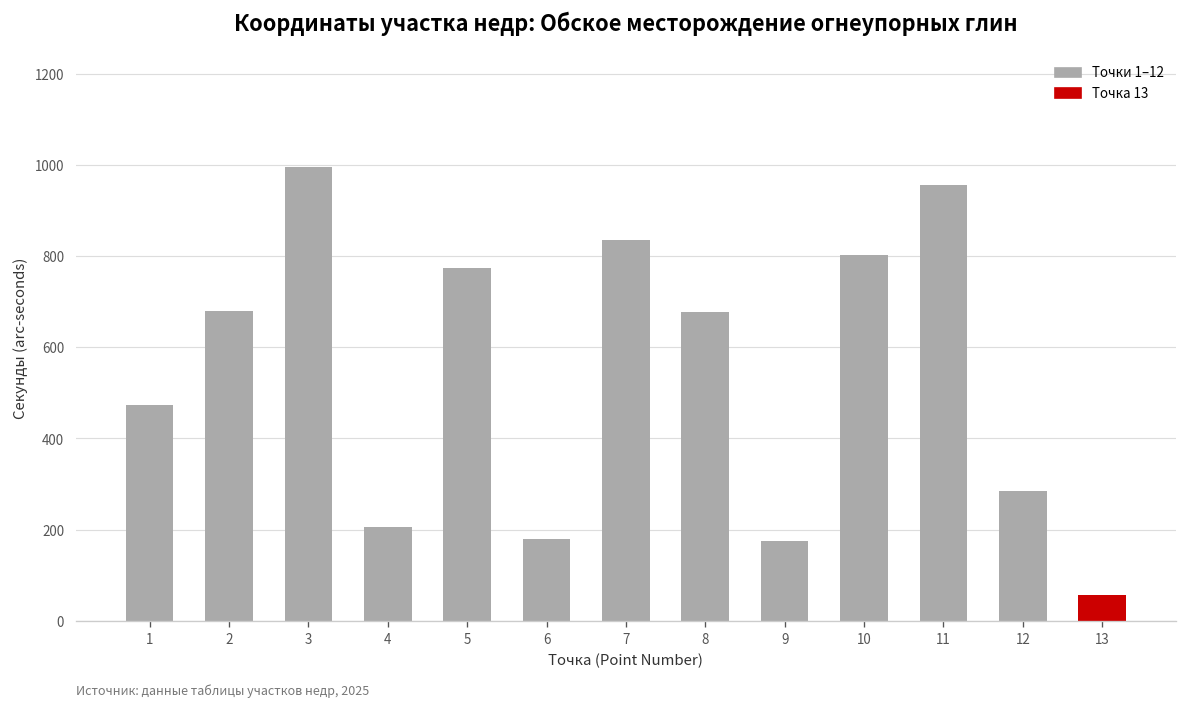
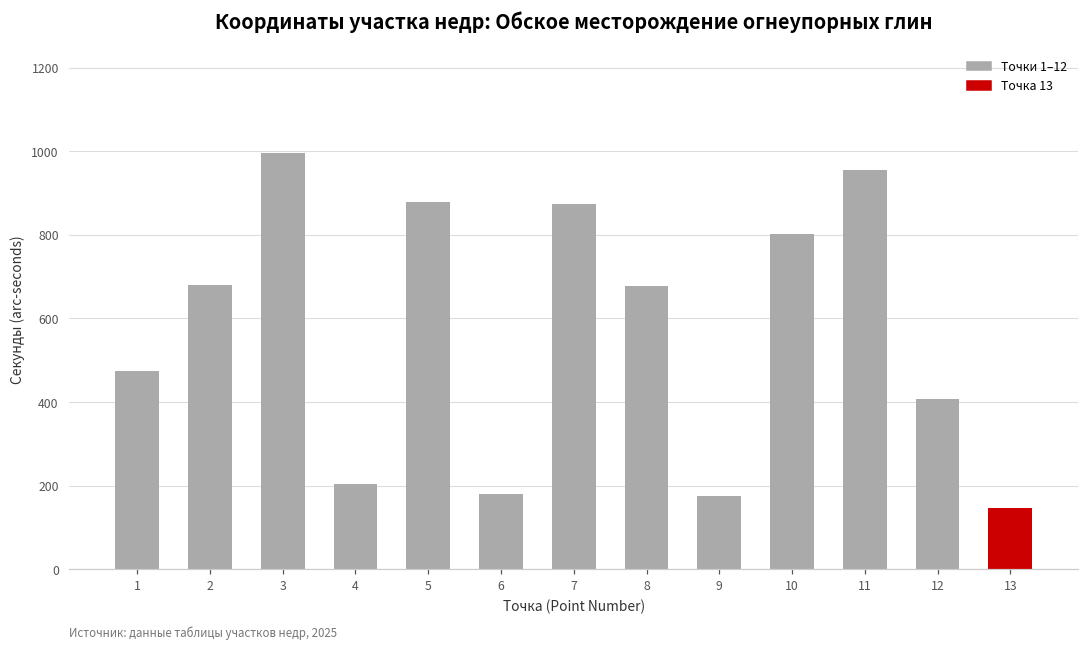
5: 780 -> 880
7: 840 -> 880
12: 290 -> 410
13: 60 -> 150
